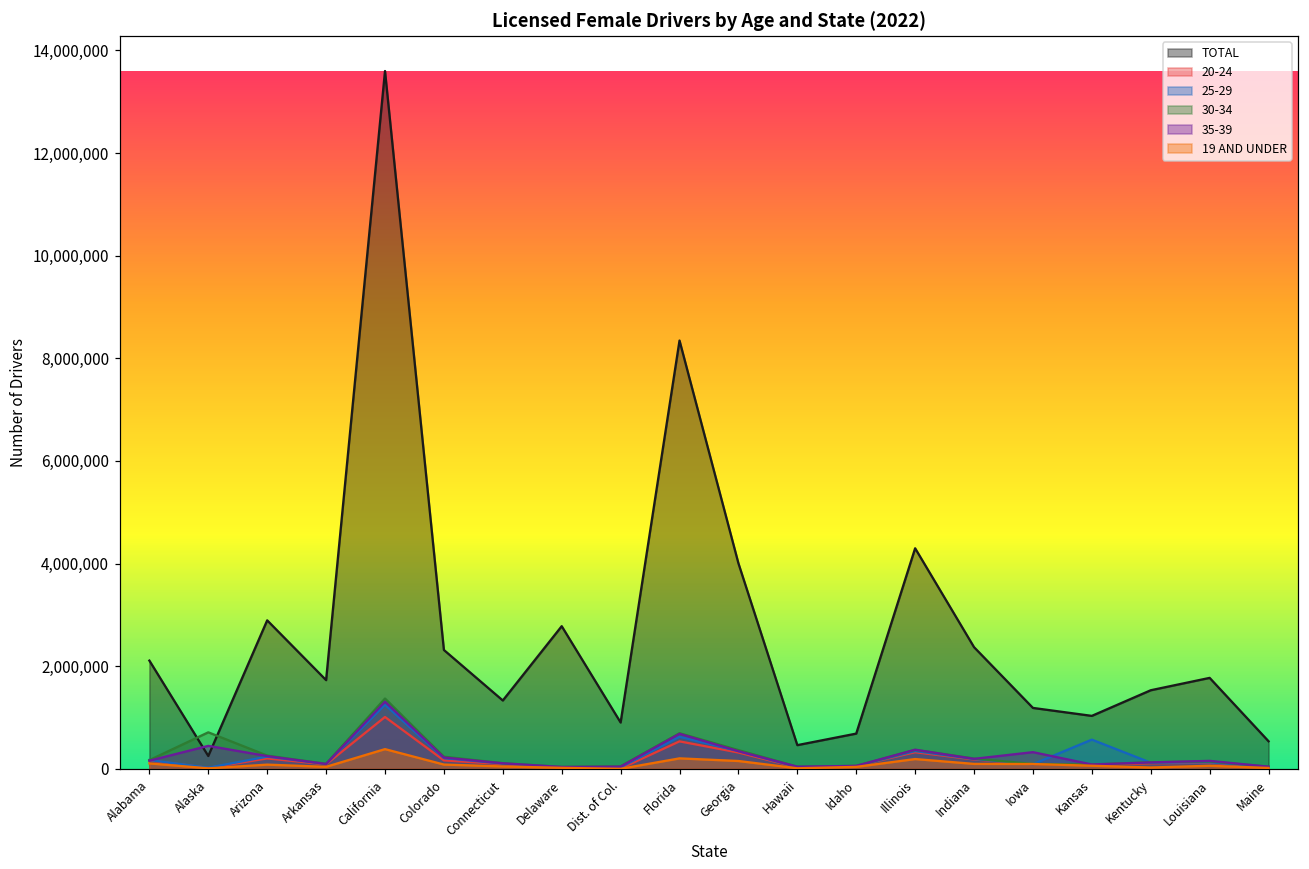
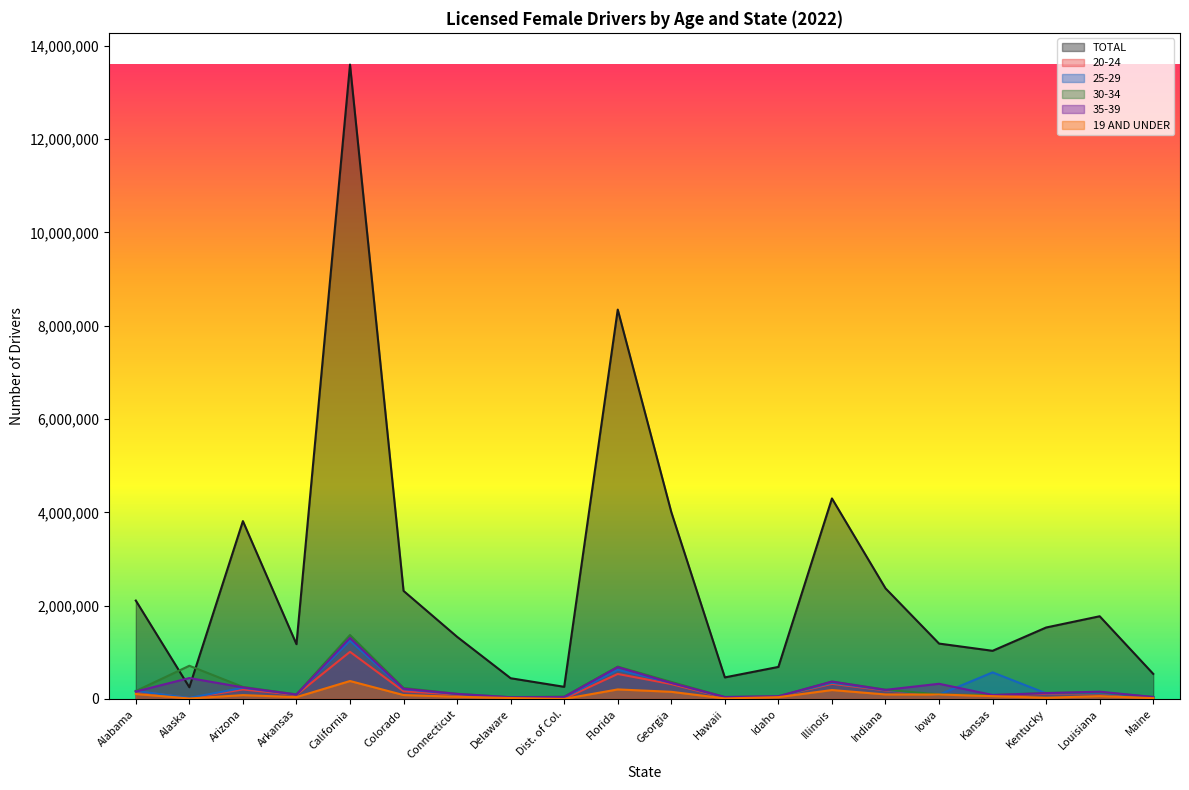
TOTAL, Arizona: 2,900,000 -> 3,800,000
TOTAL, Arkansas: 1,700,000 -> 1,200,000
TOTAL, Delaware: 2,800,000 -> 400,000
TOTAL, Dist. of Col.: 900,000 -> 300,000
